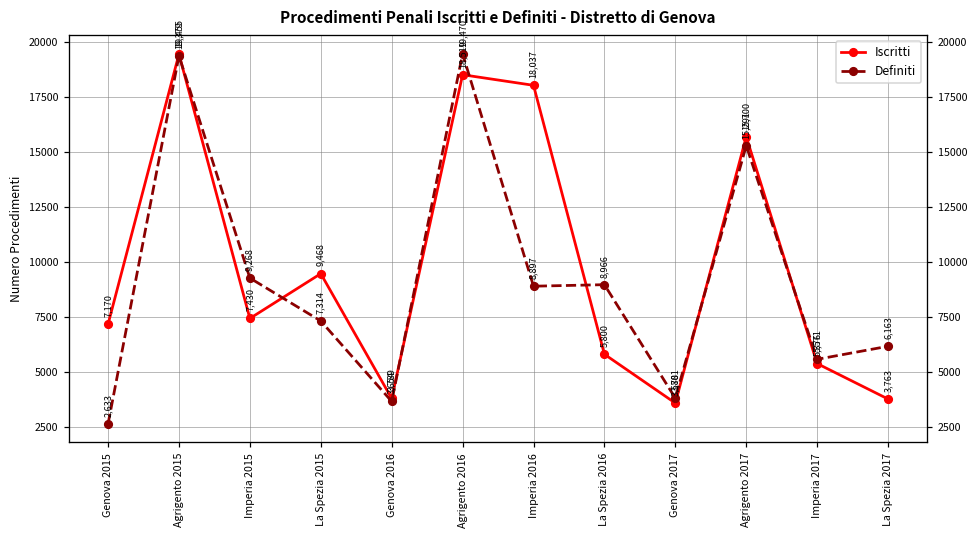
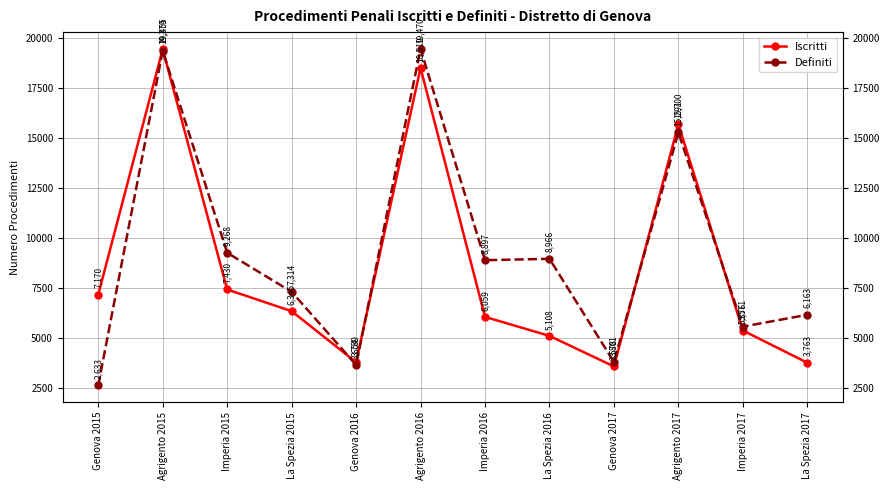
Iscritti, La Spezia 2015: 9,468 -> 6,345
Iscritti, Imperia 2016: 18,037 -> 6,059
Iscritti, La Spezia 2016: 5,800 -> 5,108
